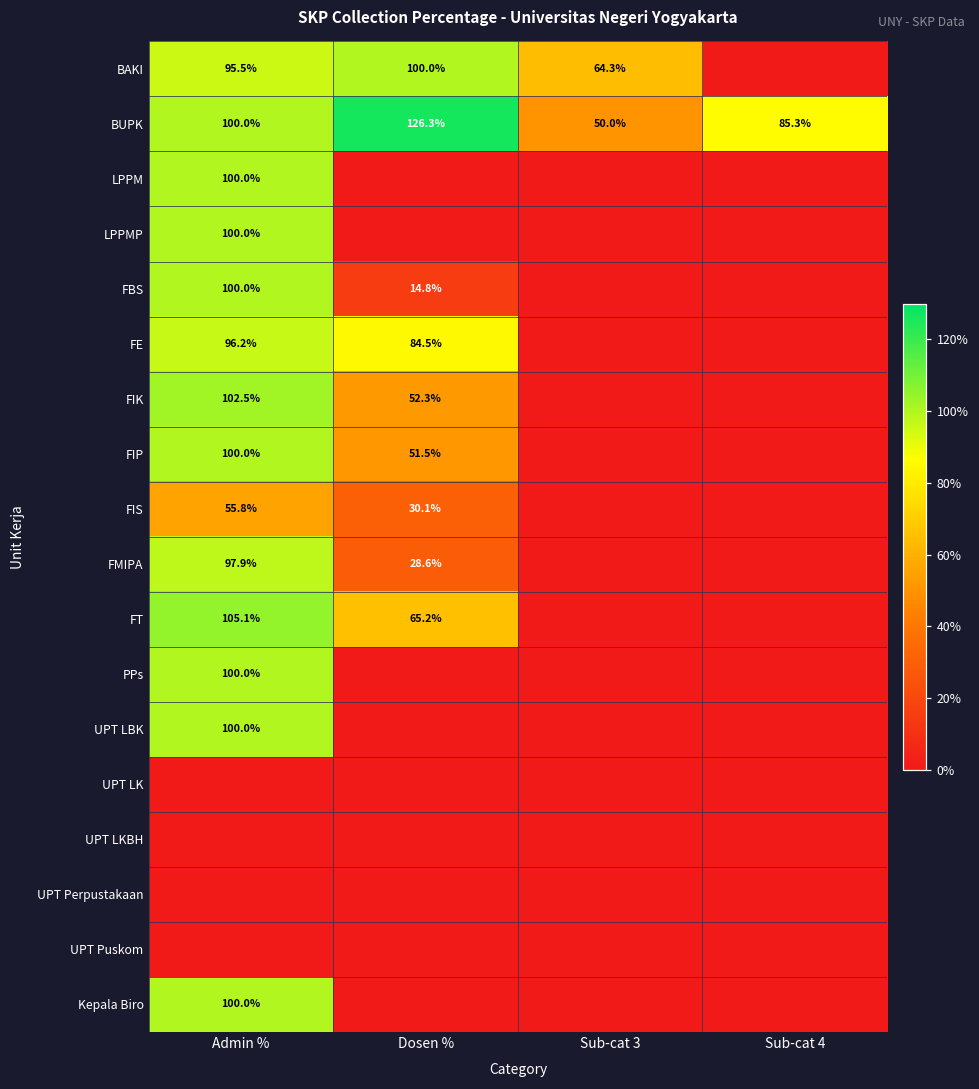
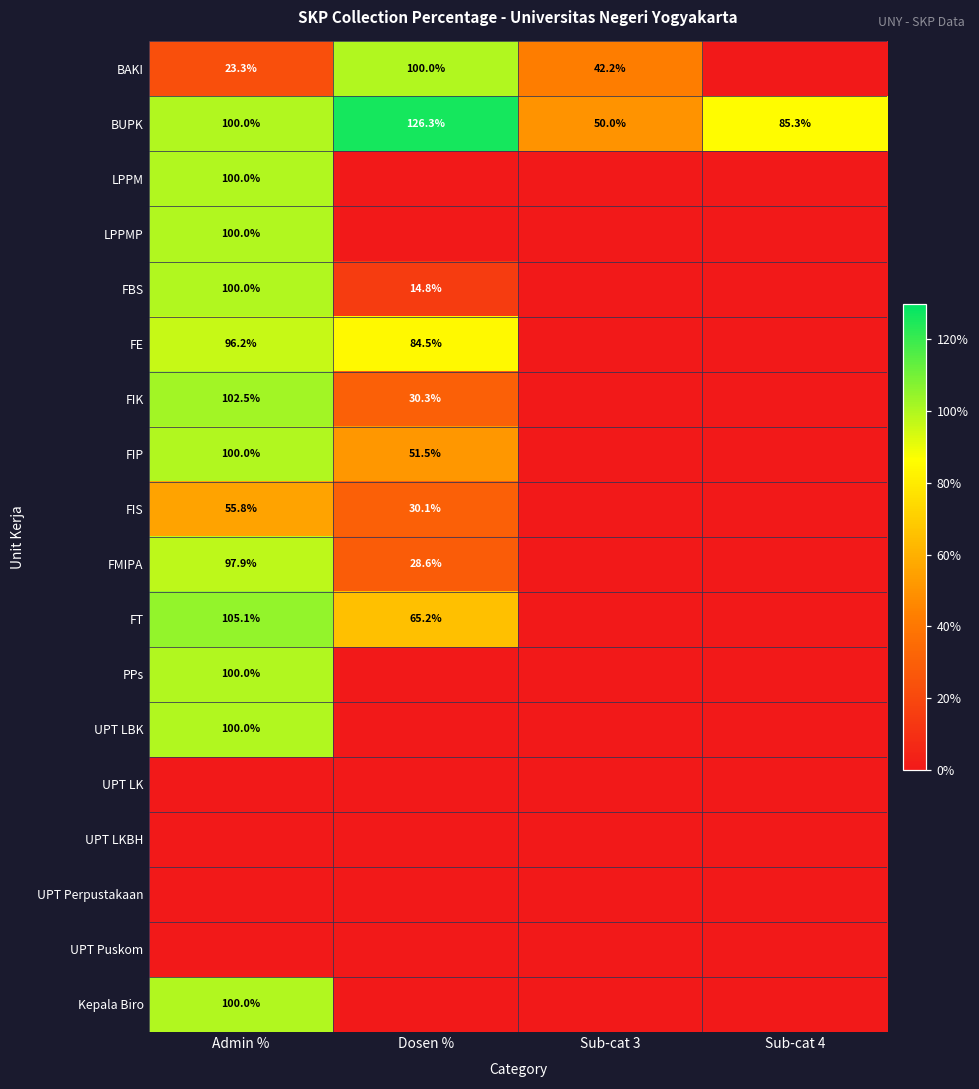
BAKI, Admin %: 95.5% -> 23.3%
BAKI, Sub-cat 3: 64.3% -> 42.2%
FIK, Dosen %: 52.3% -> 30.3%
